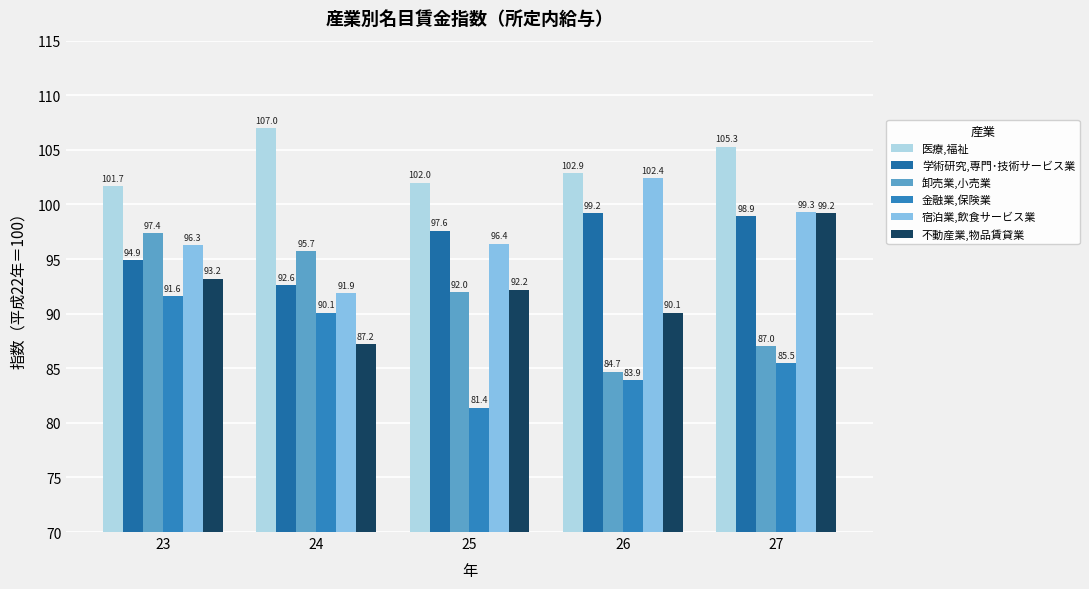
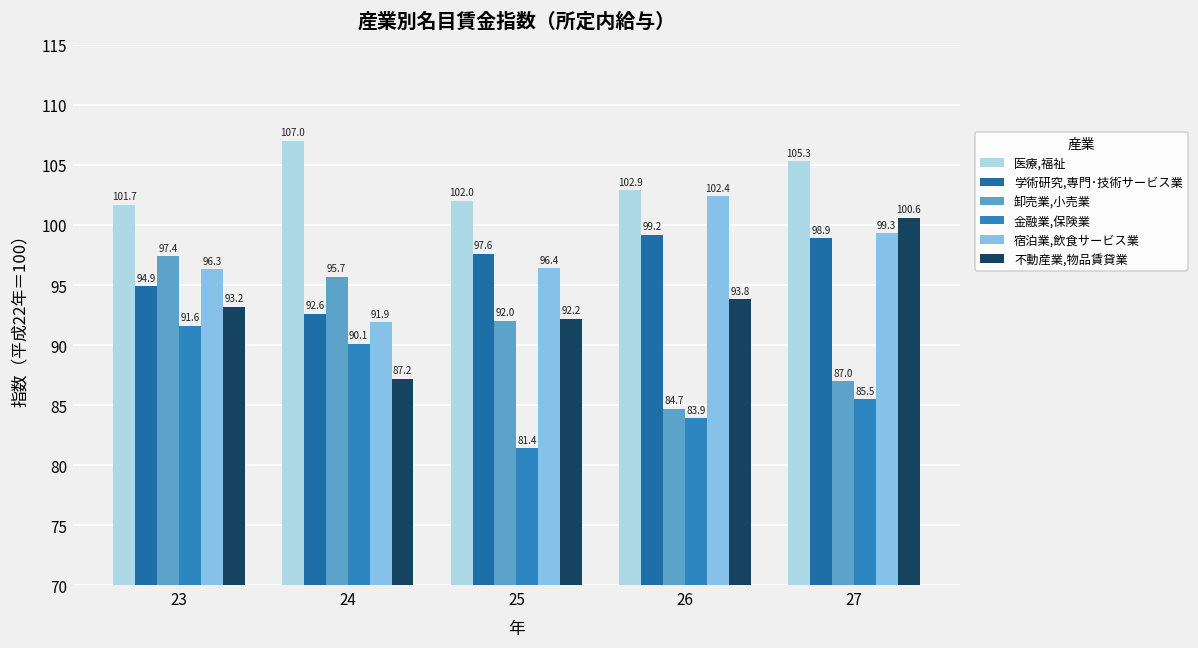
不動産業,物品賃貸業, 26: 90.1 -> 93.8
不動産業,物品賃貸業, 27: 99.2 -> 100.6
